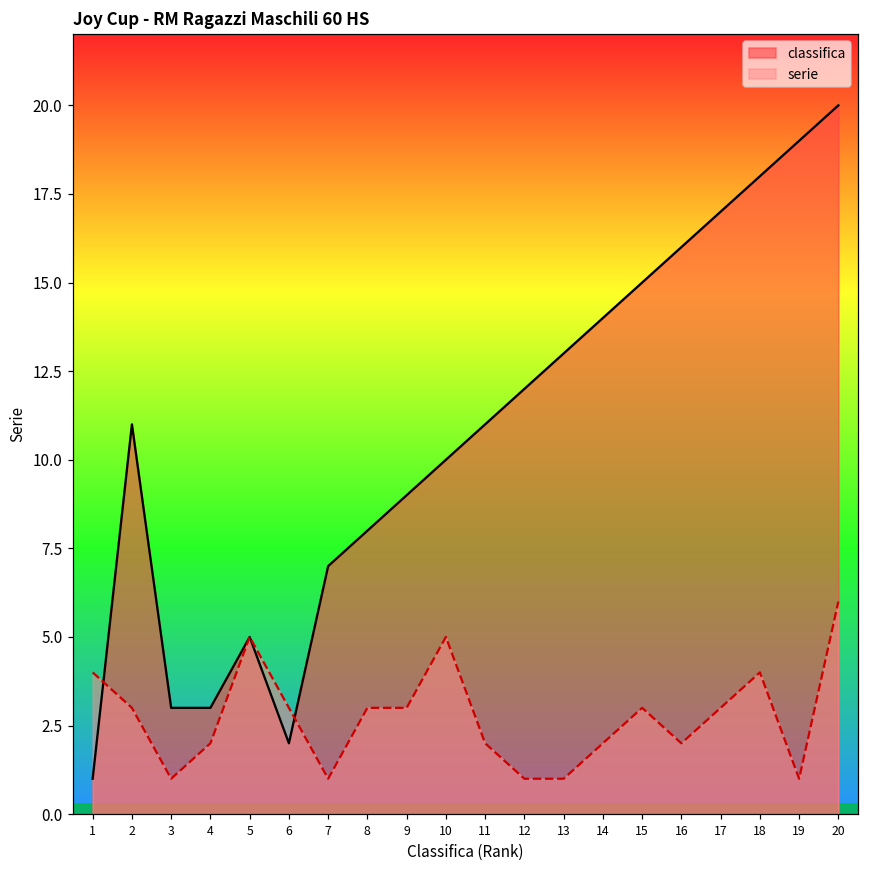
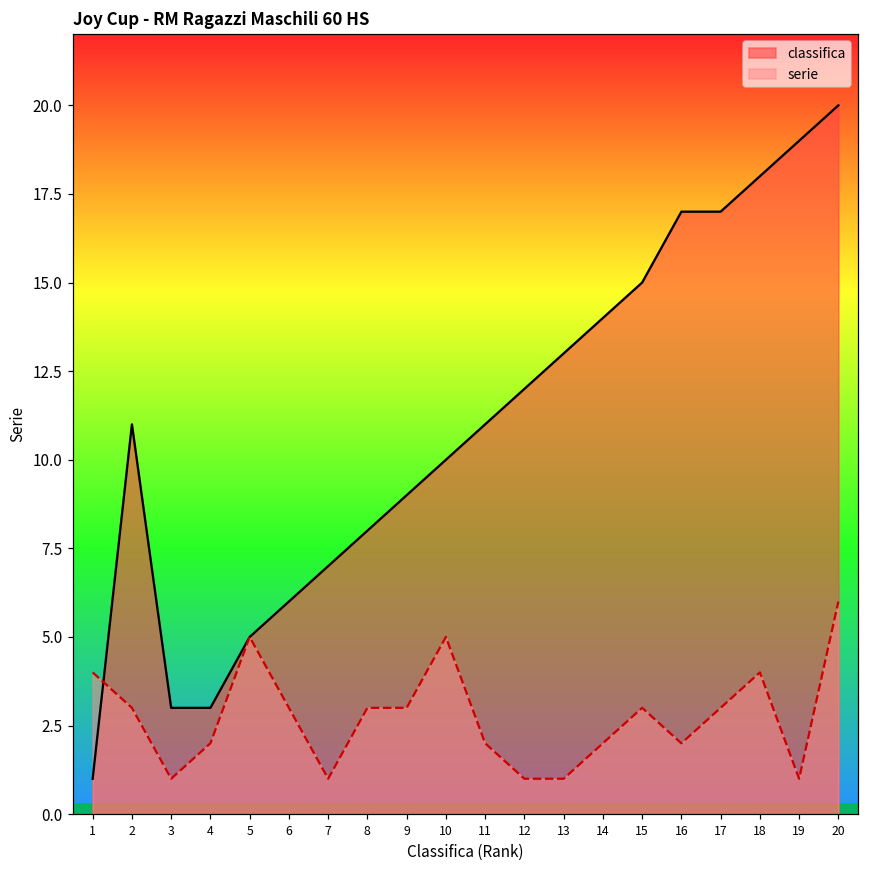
classifica, 6: 2 -> 6
classifica, 16: 16 -> 17
